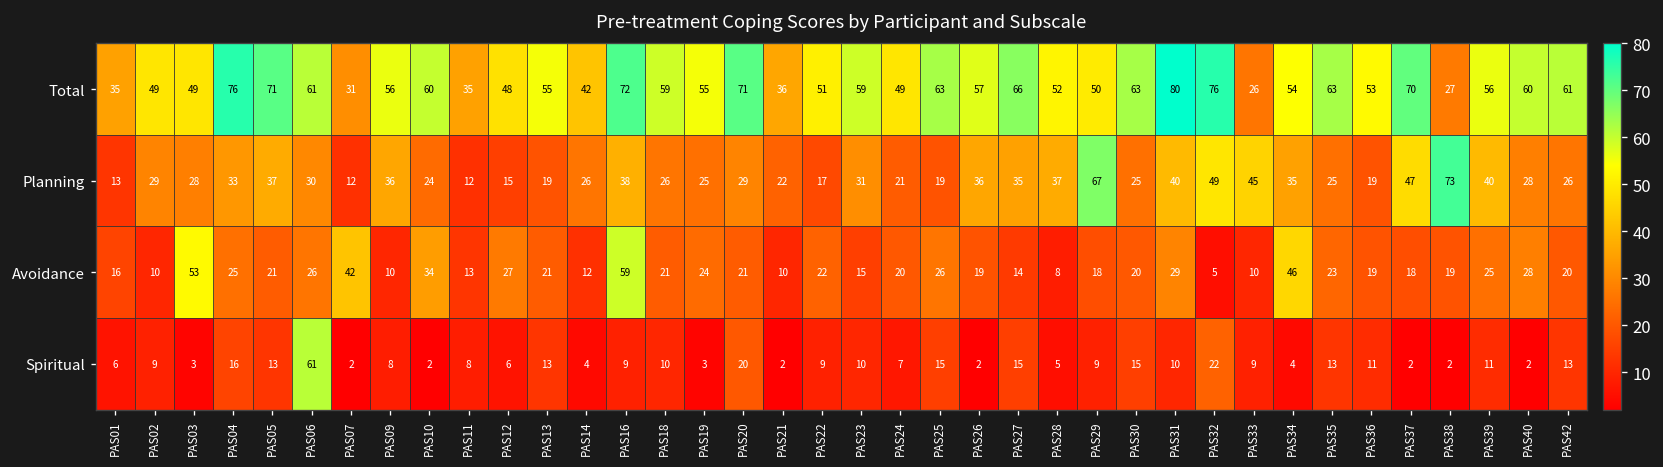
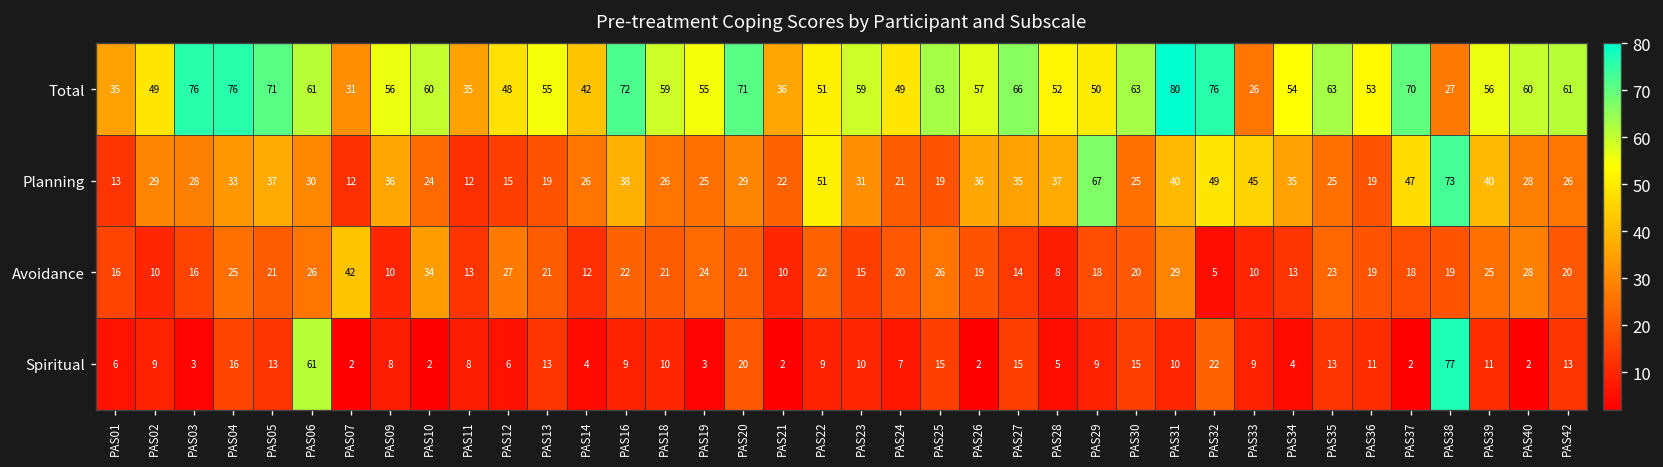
Total, PAS03: 49 -> 76
Planning, PAS22: 17 -> 51
Avoidance, PAS03: 53 -> 16
Avoidance, PAS16: 59 -> 22
Avoidance, PAS34: 46 -> 13
Spiritual, PAS38: 2 -> 77
